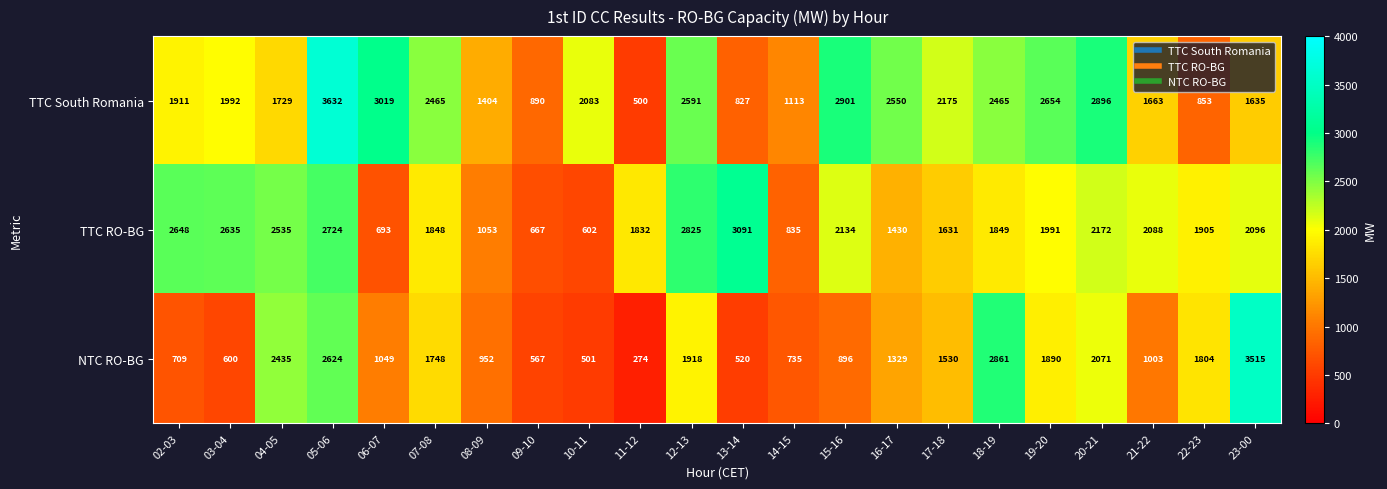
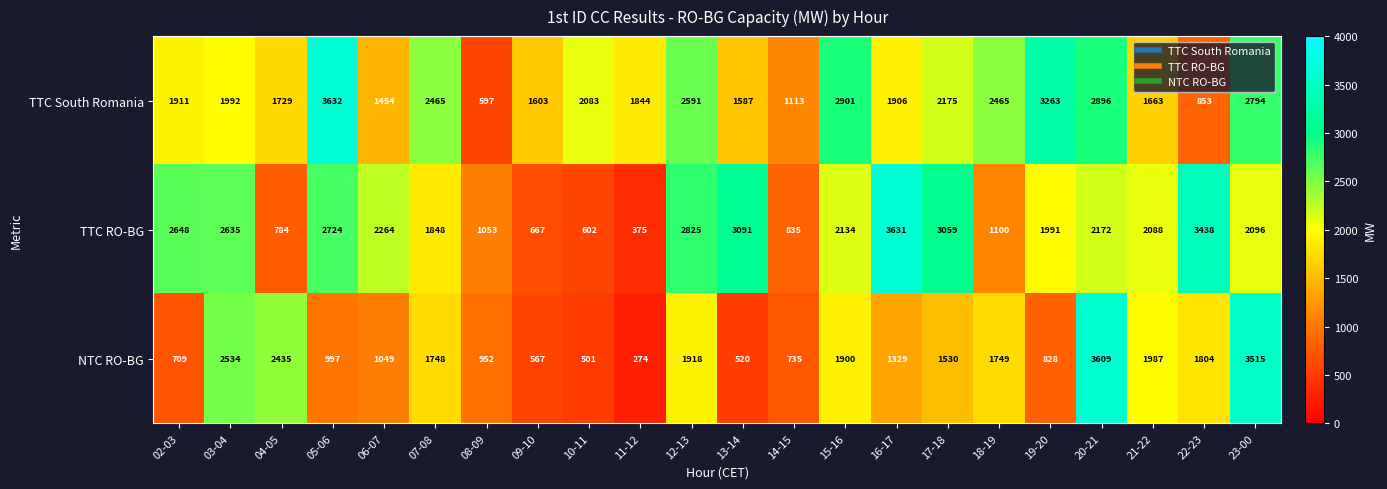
TTC South Romania, 06-07: 3019 -> 1454
TTC South Romania, 08-09: 1404 -> 597
TTC South Romania, 09-10: 890 -> 1603
TTC South Romania, 11-12: 500 -> 1844
TTC South Romania, 13-14: 827 -> 1587
TTC South Romania, 16-17: 2550 -> 1906
TTC South Romania, 19-20: 2654 -> 3263
TTC South Romania, 23-00: 1635 -> 2794
TTC RO-BG, 04-05: 2535 -> 784
TTC RO-BG, 06-07: 693 -> 2264
TTC RO-BG, 11-12: 1832 -> 375
TTC RO-BG, 16-17: 1430 -> 3631
TTC RO-BG, 17-18: 1631 -> 3059
TTC RO-BG, 18-19: 1849 -> 1100
TTC RO-BG, 22-23: 1905 -> 3438
NTC RO-BG, 03-04: 600 -> 2534
NTC RO-BG, 05-06: 2624 -> 997
NTC RO-BG, 15-16: 896 -> 1900
NTC RO-BG, 18-19: 2861 -> 1749
NTC RO-BG, 19-20: 1890 -> 828
NTC RO-BG, 20-21: 2071 -> 3609
NTC RO-BG, 21-22: 1003 -> 1987
